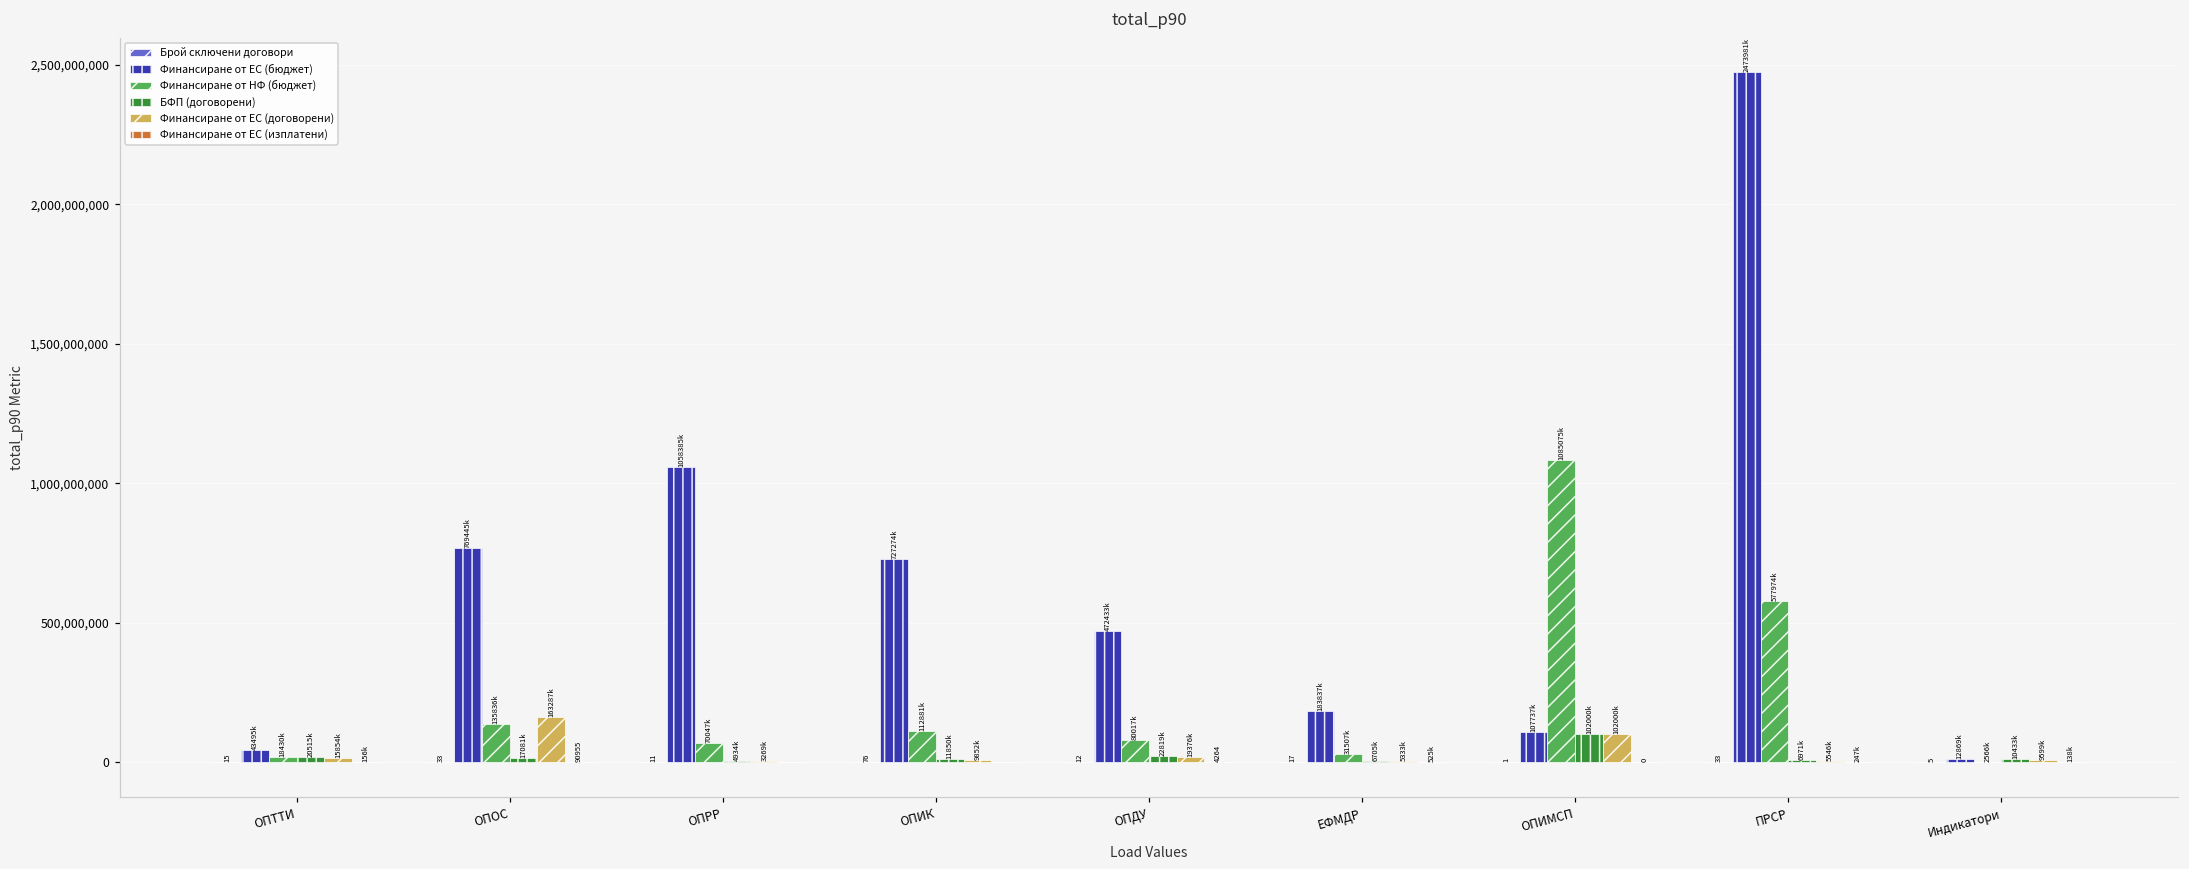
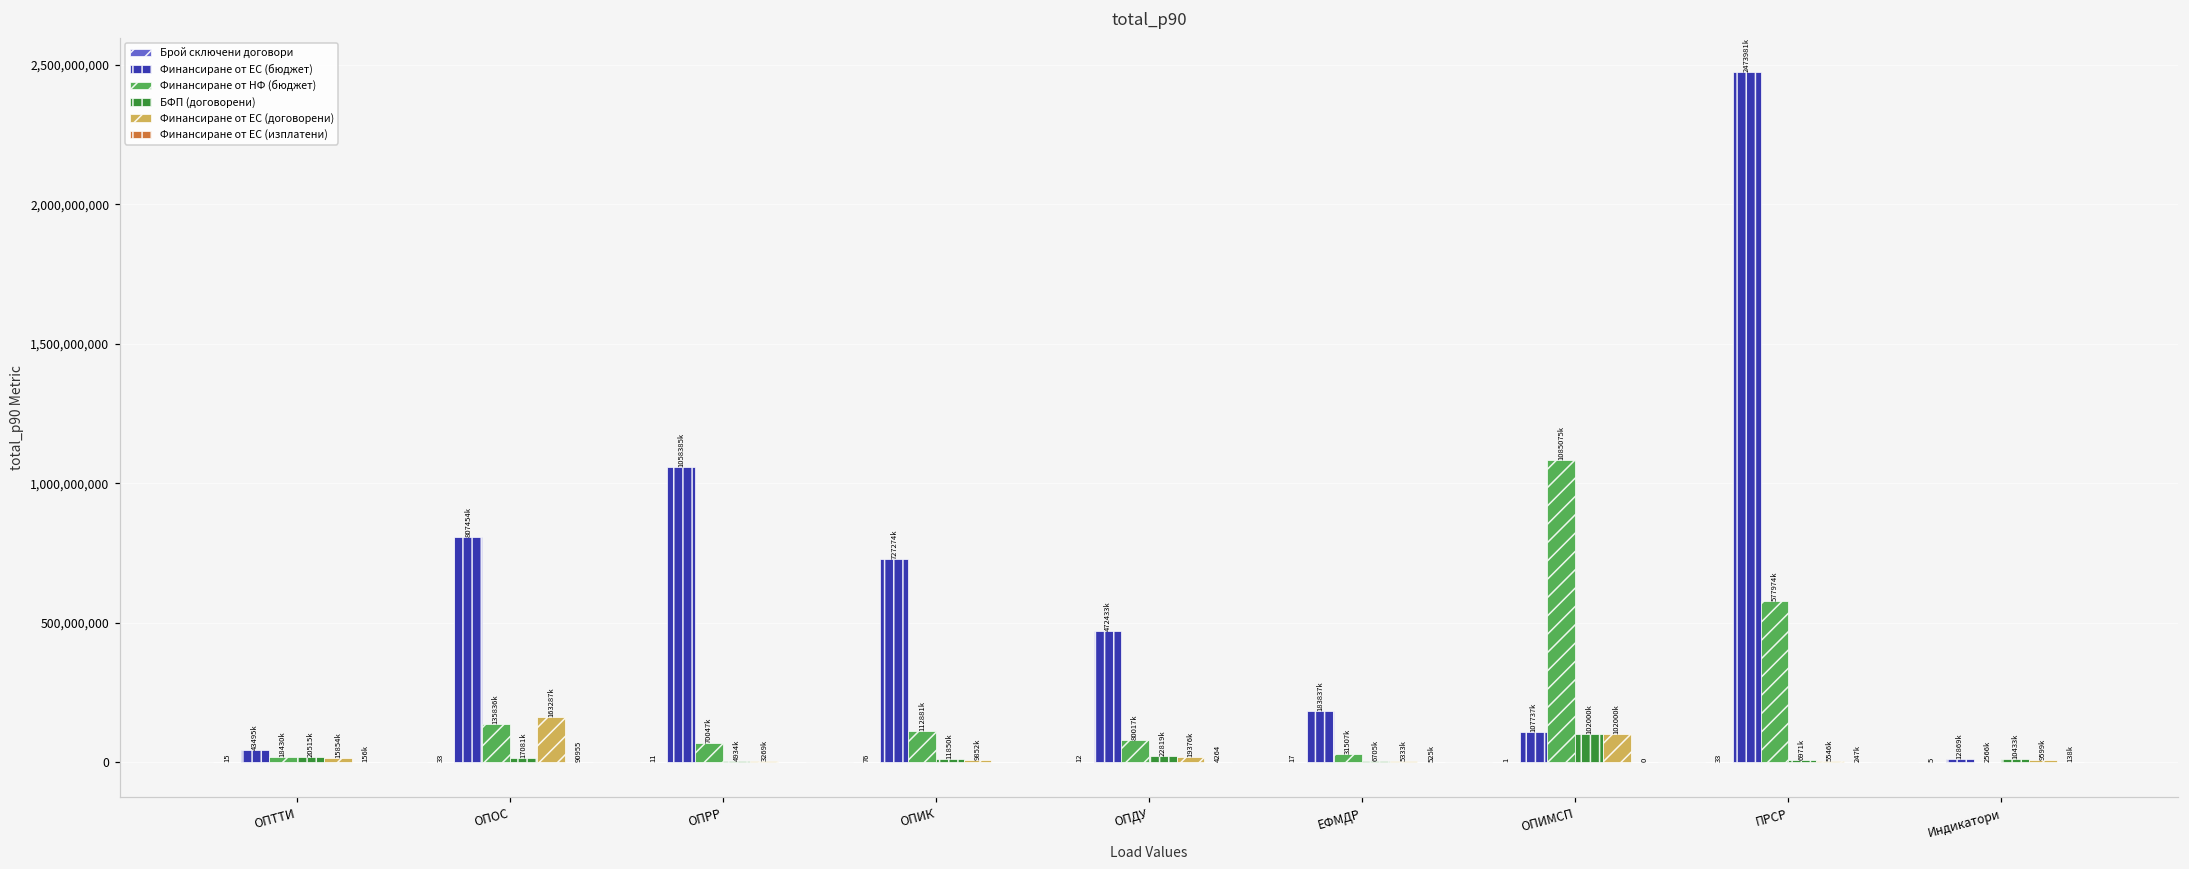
Финансиране от ЕС (бюджет), ОПОС: 769445k -> 807454k
